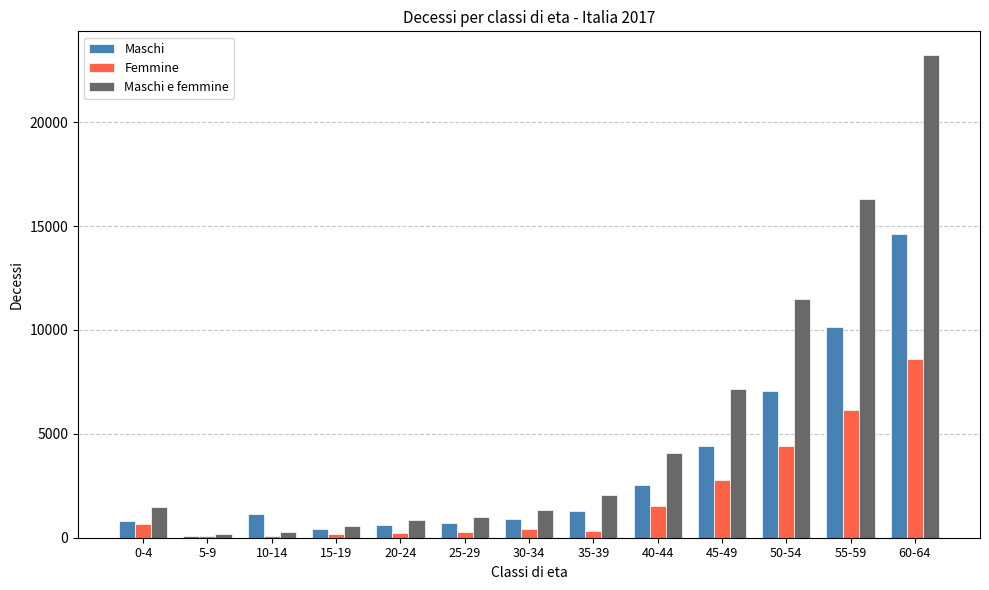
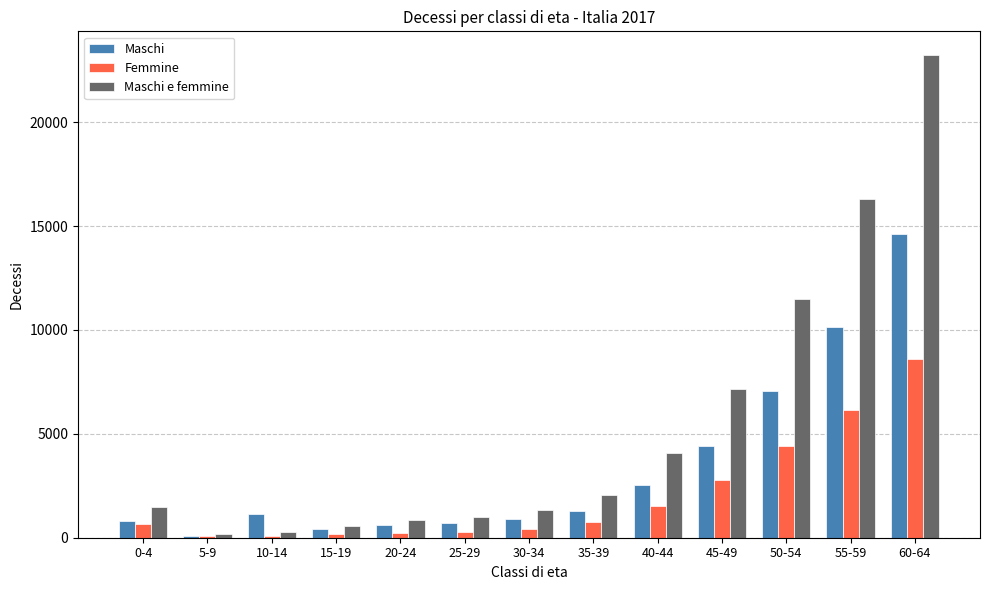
Femmine, 35-39: 300 -> 800
